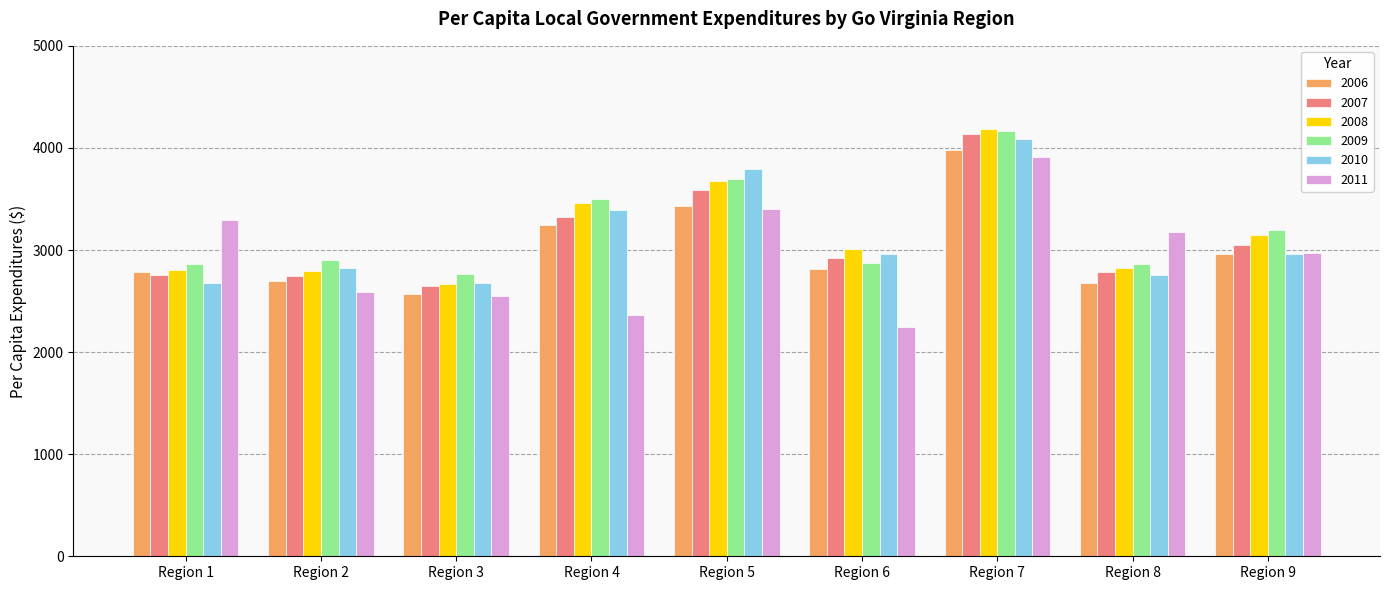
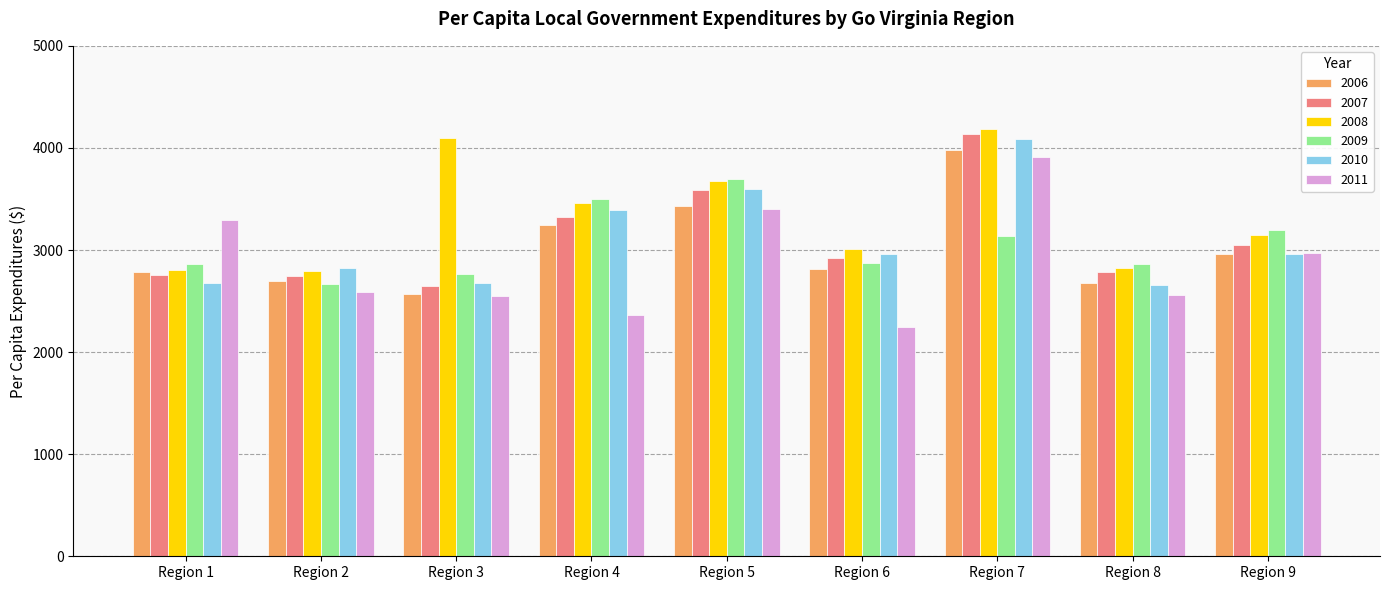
2009, Region 2: 2900 -> 2660
2008, Region 3: 2660 -> 4090
2010, Region 5: 3790 -> 3590
2009, Region 7: 4160 -> 3140
2010, Region 8: 2760 -> 2660
2011, Region 8: 3170 -> 2560
